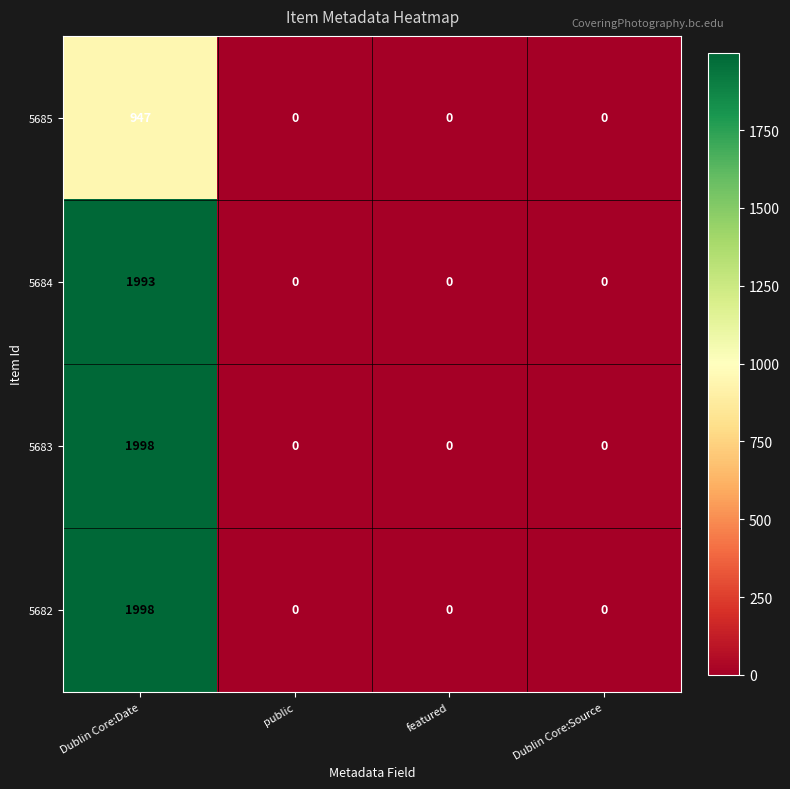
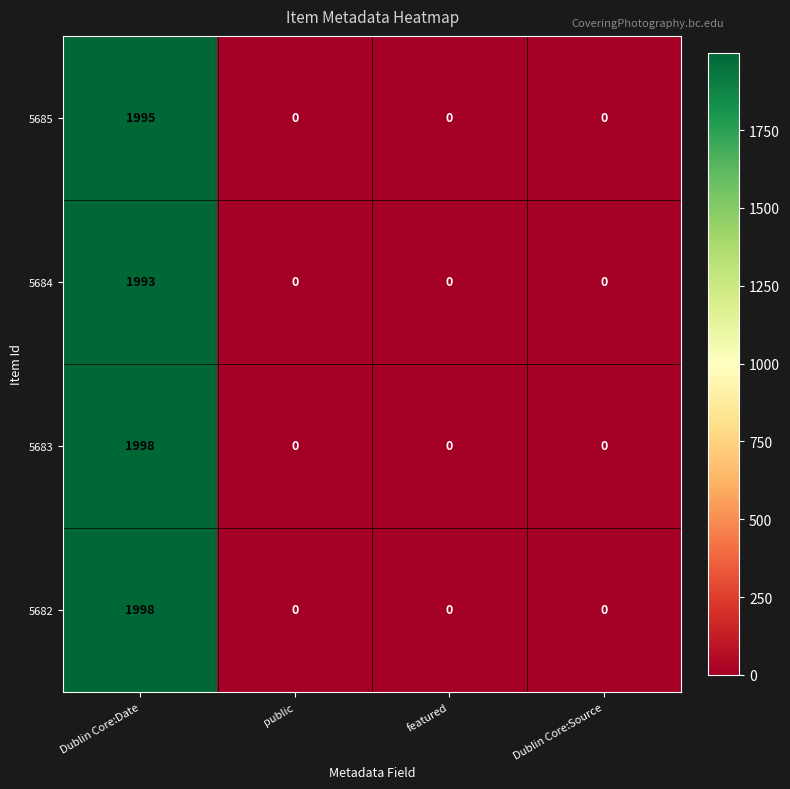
5685, Dublin Core:Date: 947 -> 1995
